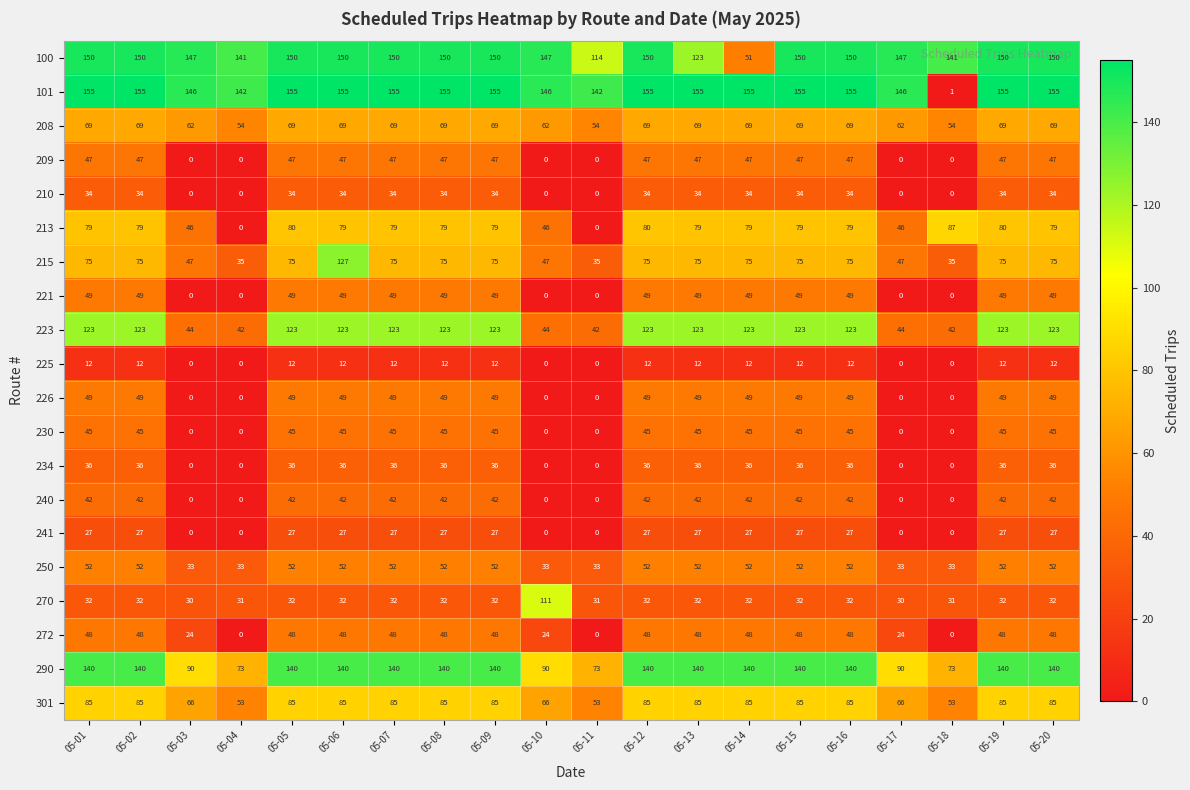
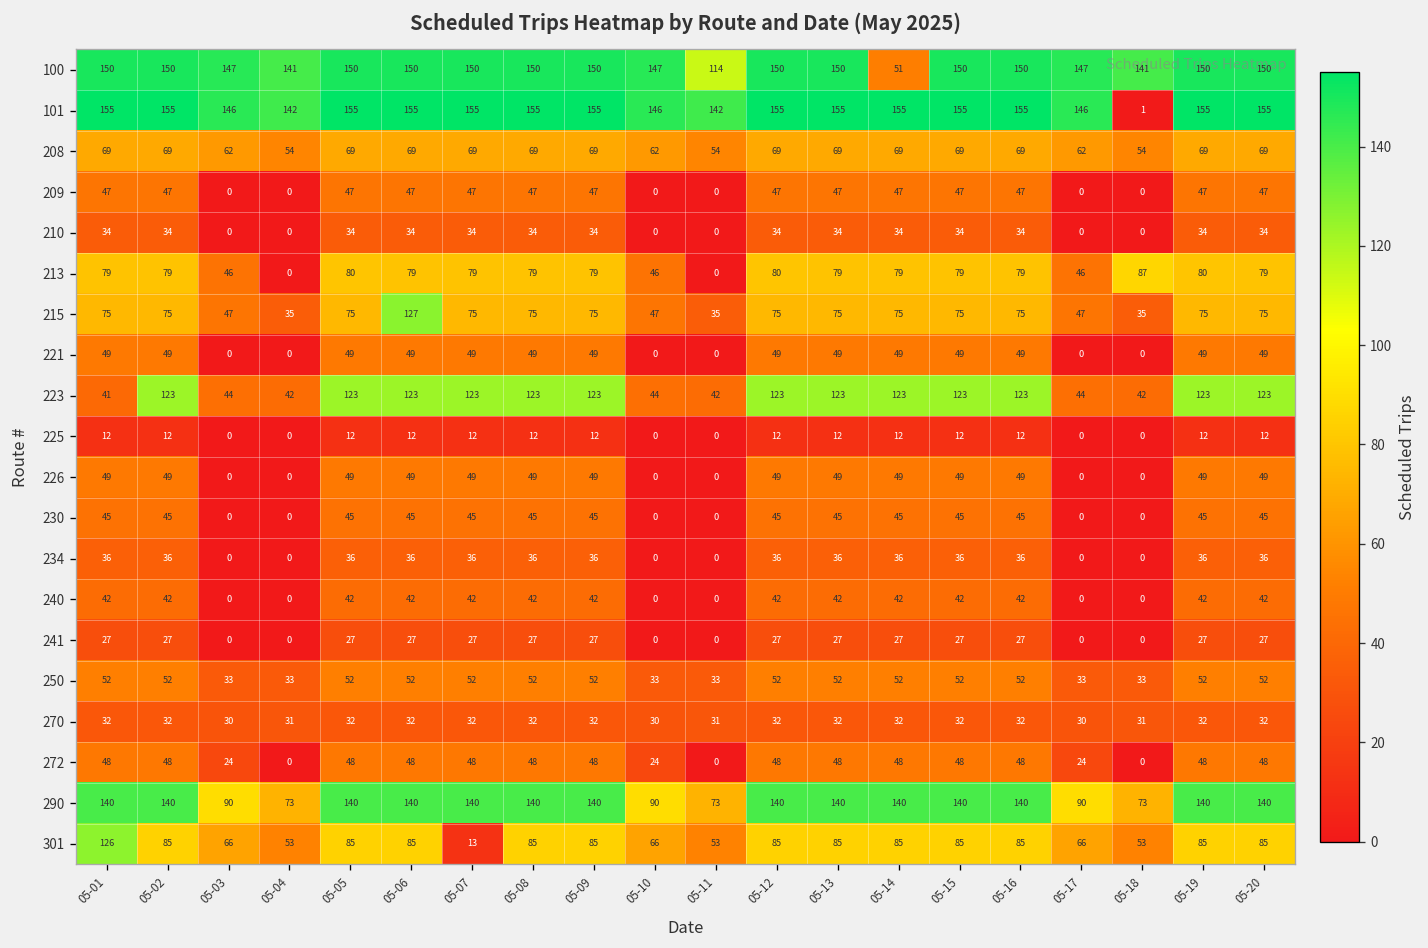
100, 05-13: 123 -> 150
223, 05-01: 123 -> 41
270, 05-10: 111 -> 30
301, 05-01: 85 -> 126
301, 05-07: 85 -> 13
